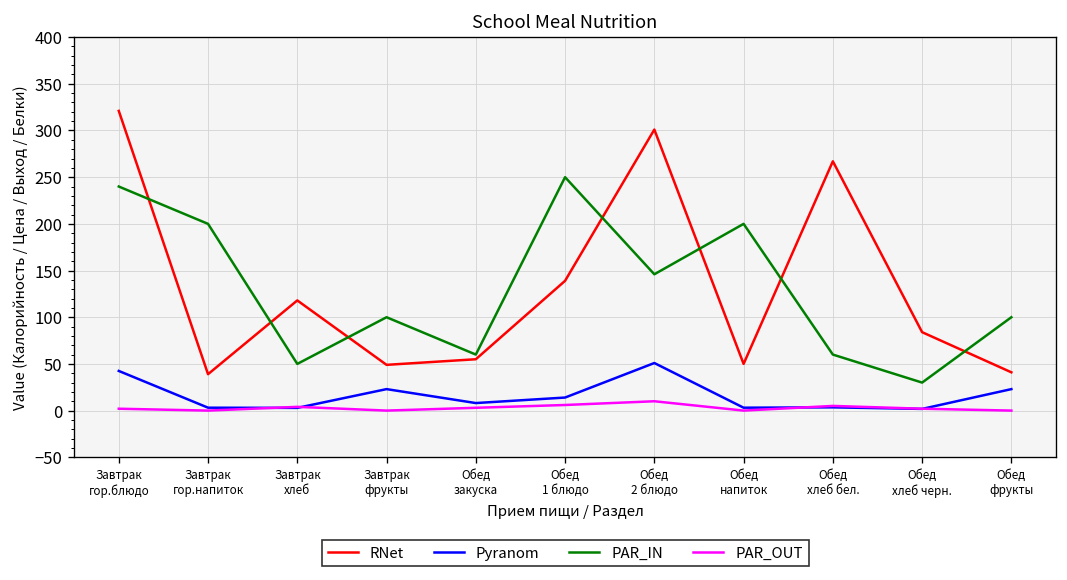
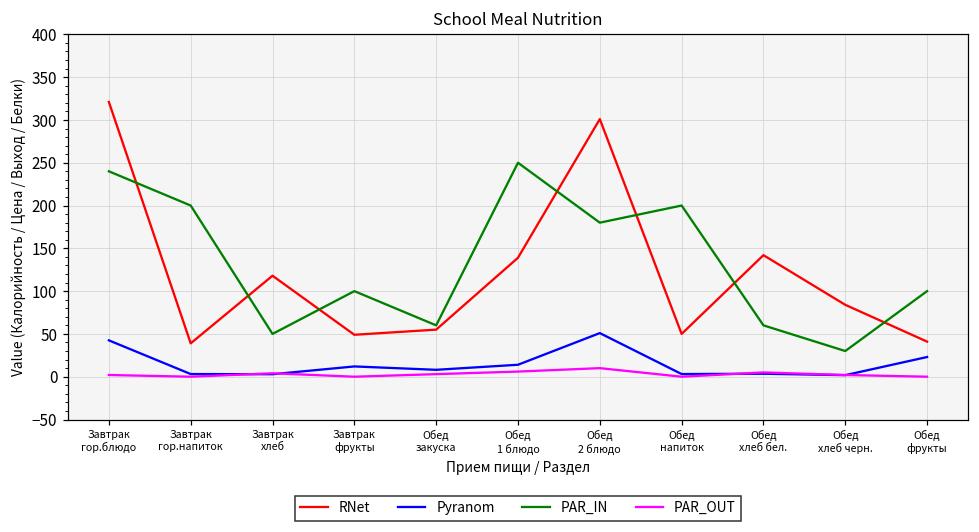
Pyranom, Завтрак фрукты: 20 -> 10
PAR_IN, Обед 2 блюдо: 150 -> 180
RNet, Обед хлеб бел.: 270 -> 140
